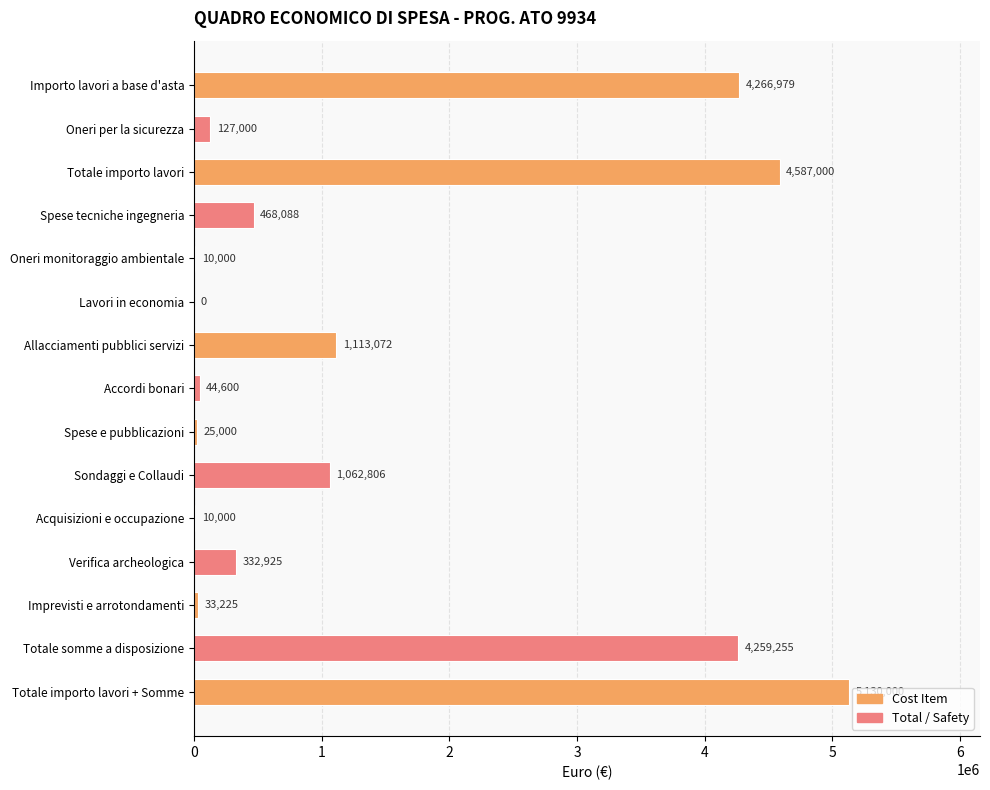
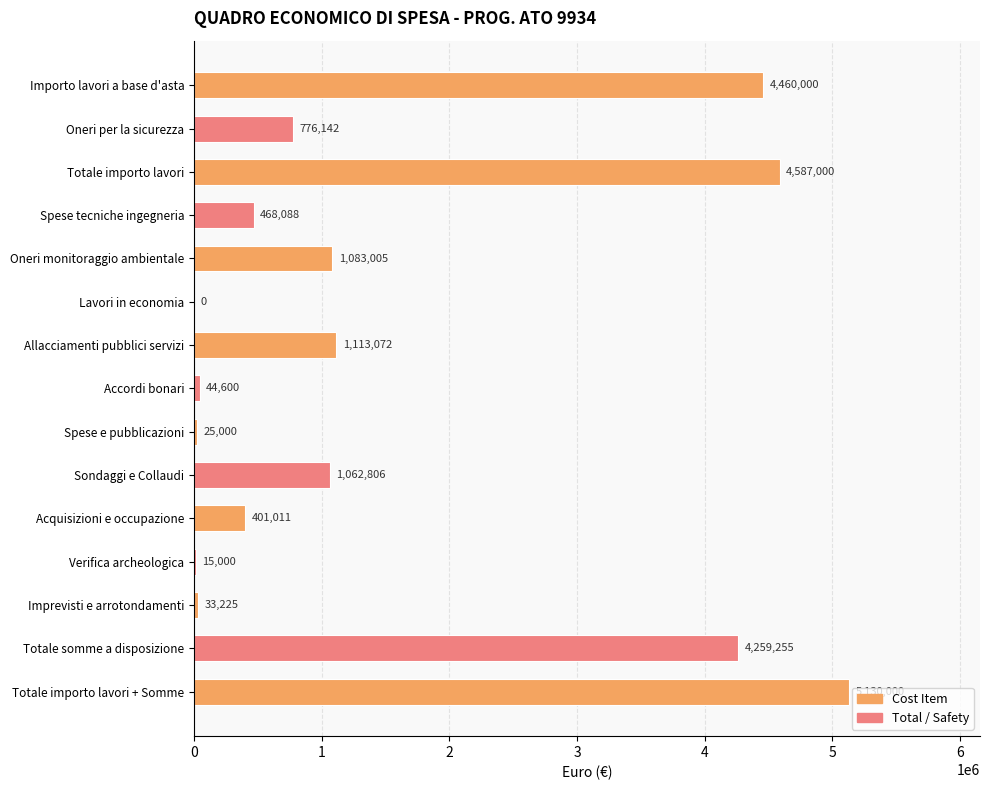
Importo lavori a base d'asta: 4,266,979 -> 4,460,000
Oneri per la sicurezza: 127,000 -> 776,142
Oneri monitoraggio ambientale: 10,000 -> 1,083,005
Acquisizioni e occupazione: 10,000 -> 401,011
Verifica archeologica: 332,925 -> 15,000
